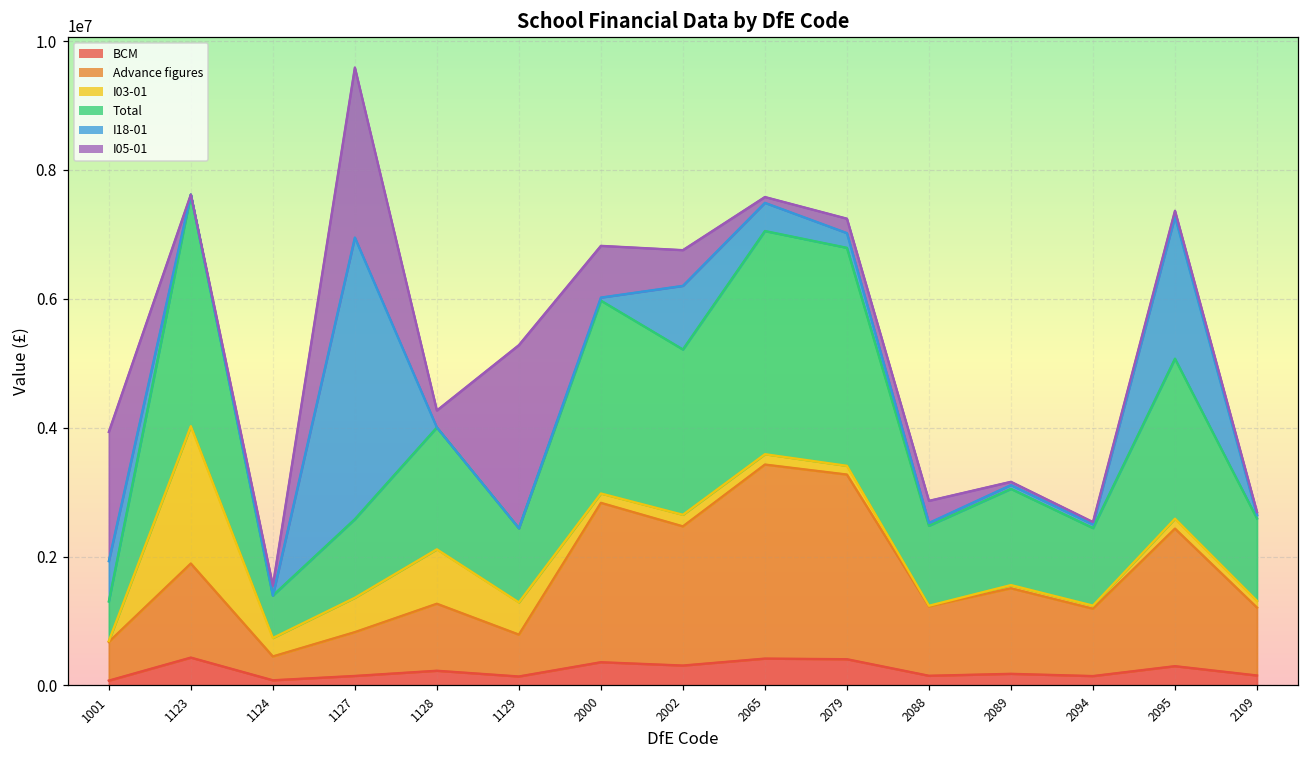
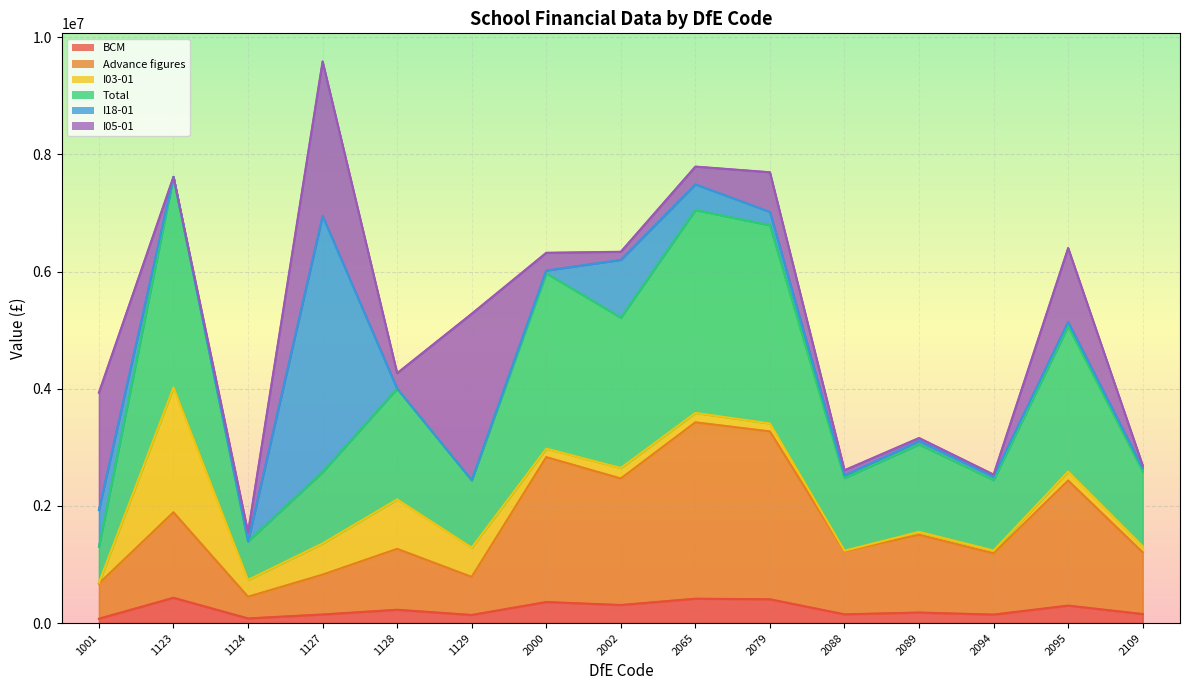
I05-01, 2000: 800000 -> 300000
I05-01, 2002: 600000 -> 100000
I05-01, 2065: 100000 -> 300000
I05-01, 2079: 200000 -> 700000
I05-01, 2088: 300000 -> 100000
I18-01, 2095: 2200000 -> 100000
I05-01, 2095: 100000 -> 1300000
